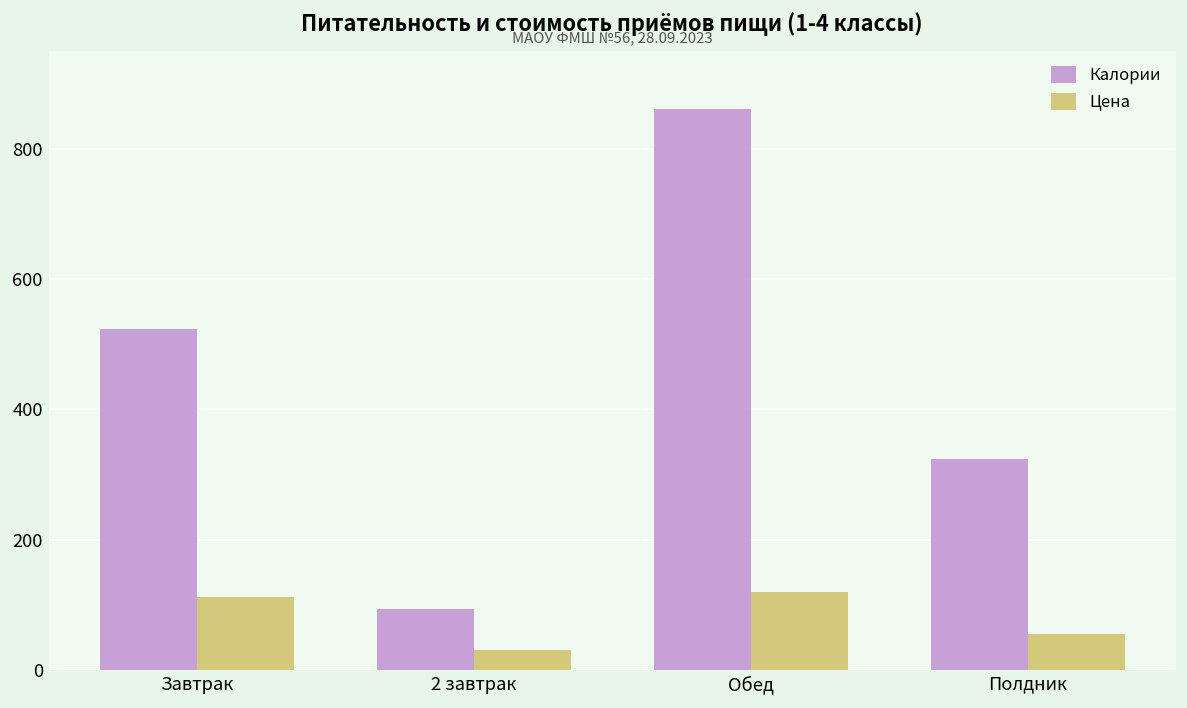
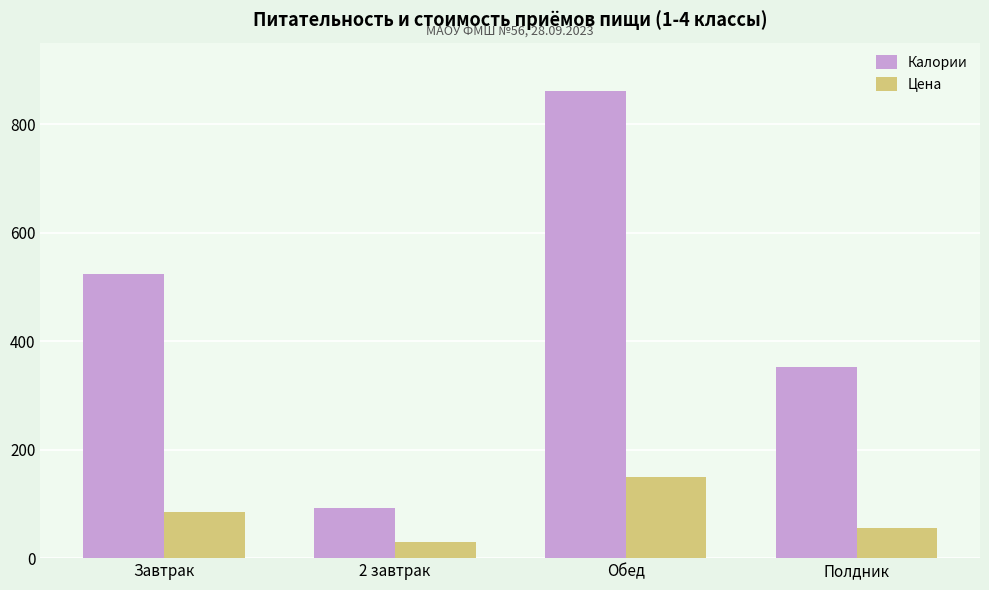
Цена, Завтрак: 110 -> 90
Цена, Обед: 120 -> 150
Калории, Полдник: 320 -> 350
